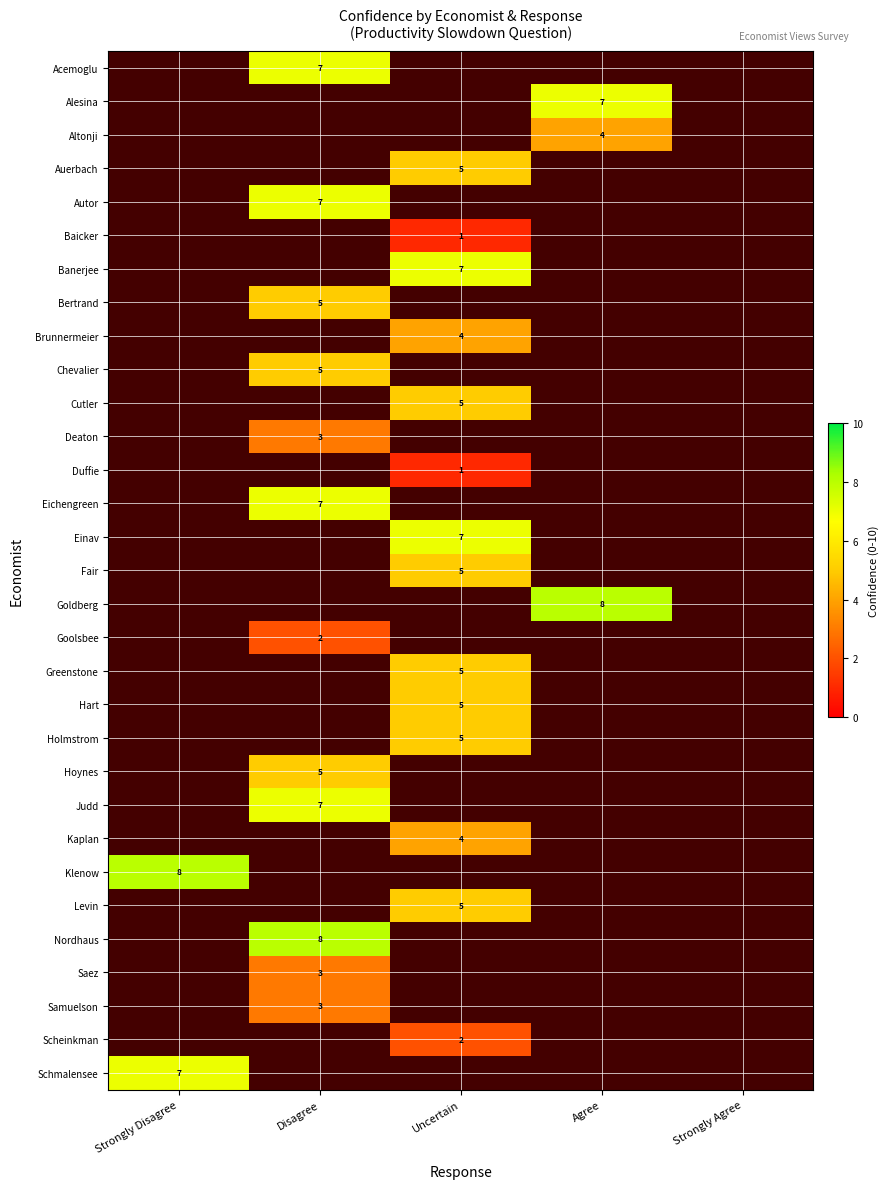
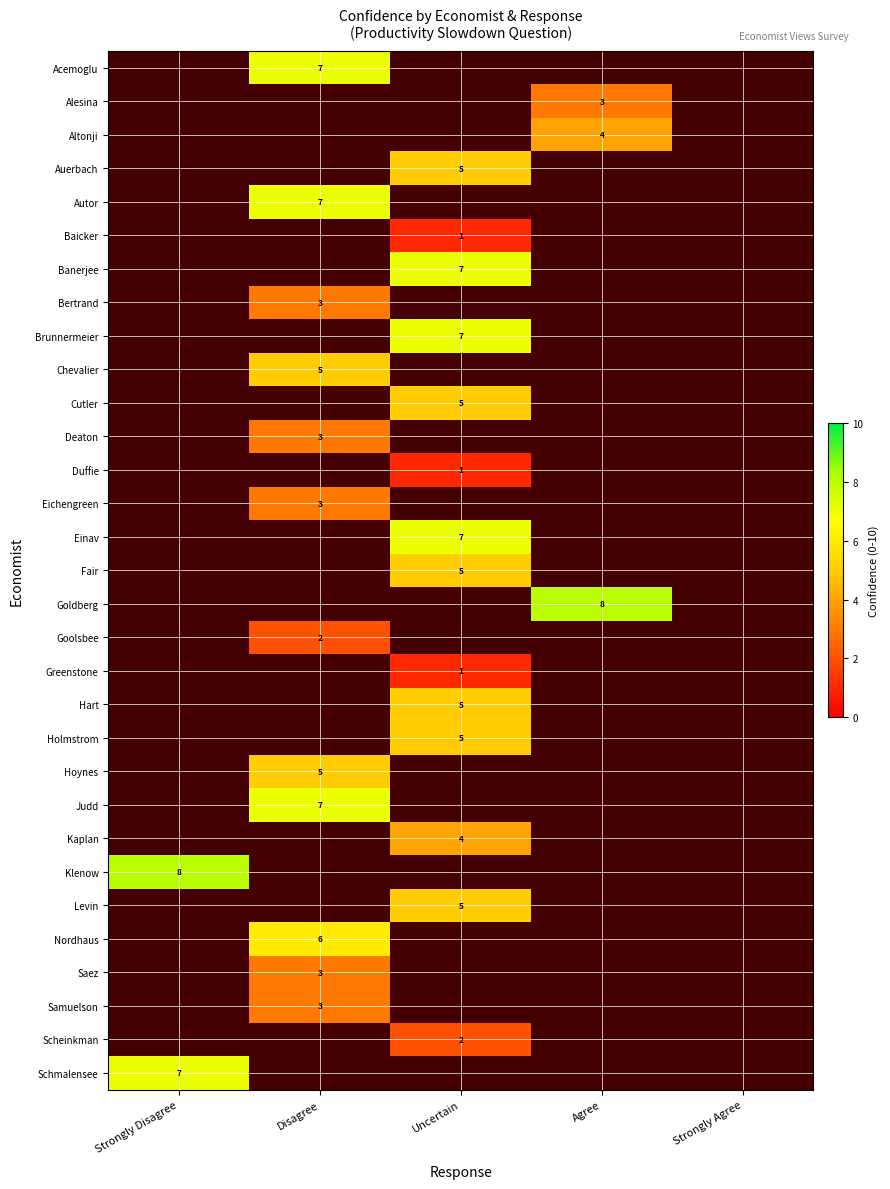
Alesina, Agree: 7 -> 3
Bertrand, Disagree: 5 -> 3
Brunnermeier, Uncertain: 4 -> 7
Eichengreen, Disagree: 7 -> 3
Greenstone, Uncertain: 5 -> 1
Nordhaus, Disagree: 8 -> 6
